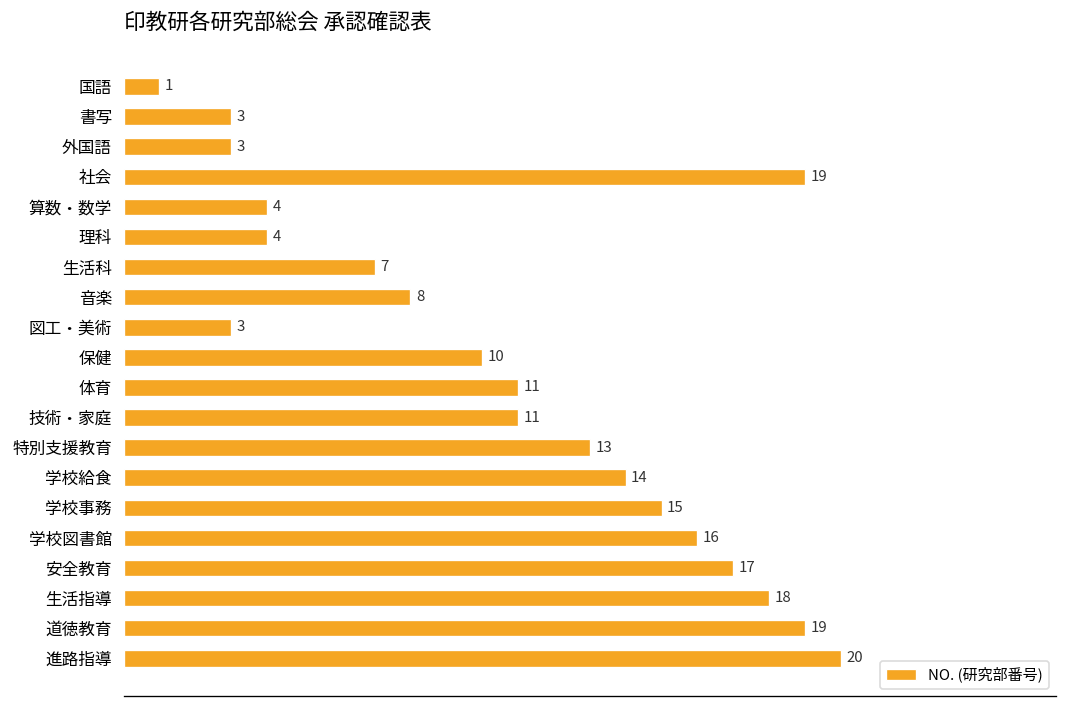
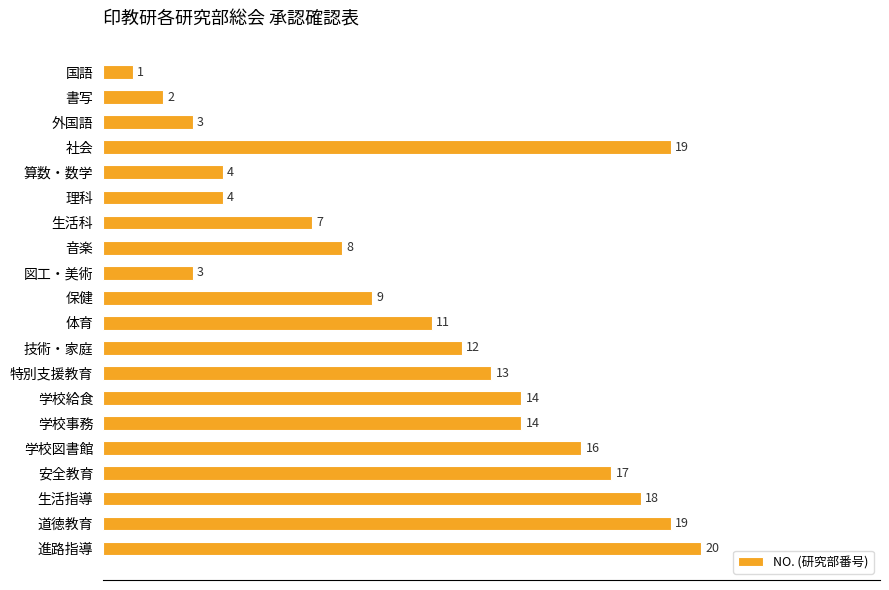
書写: 3 -> 2
保健: 10 -> 9
技術・家庭: 11 -> 12
学校事務: 15 -> 14
